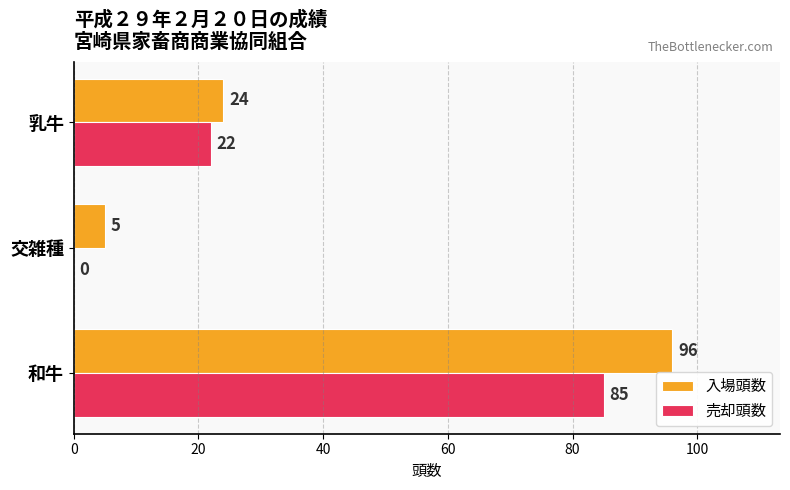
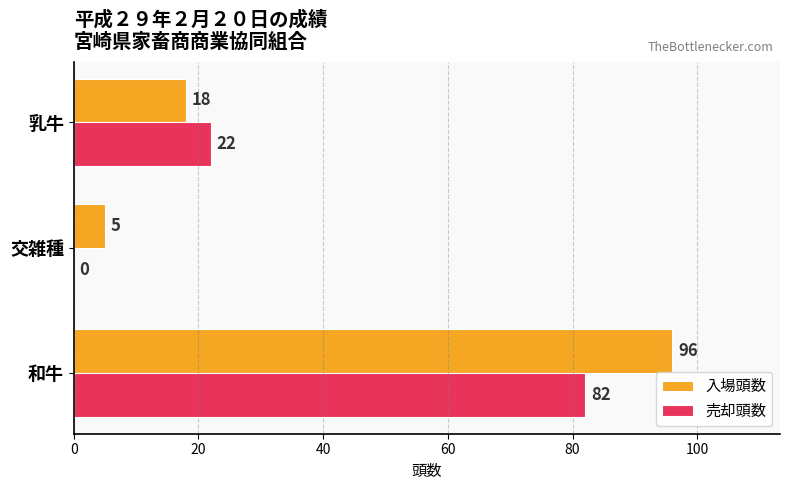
入場頭数, 乳牛: 24 -> 18
売却頭数, 和牛: 85 -> 82
